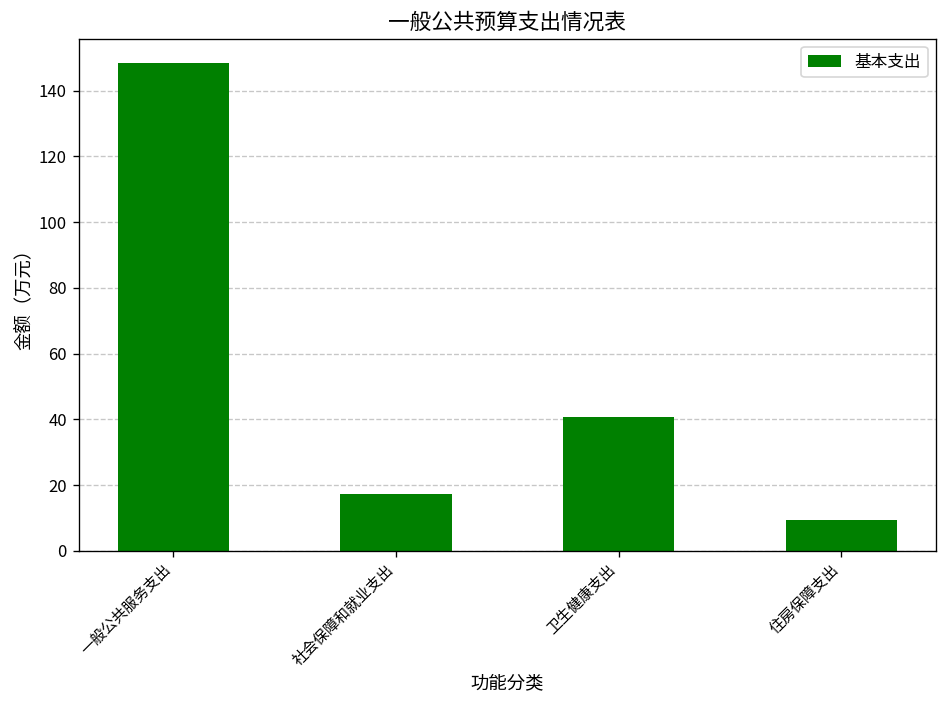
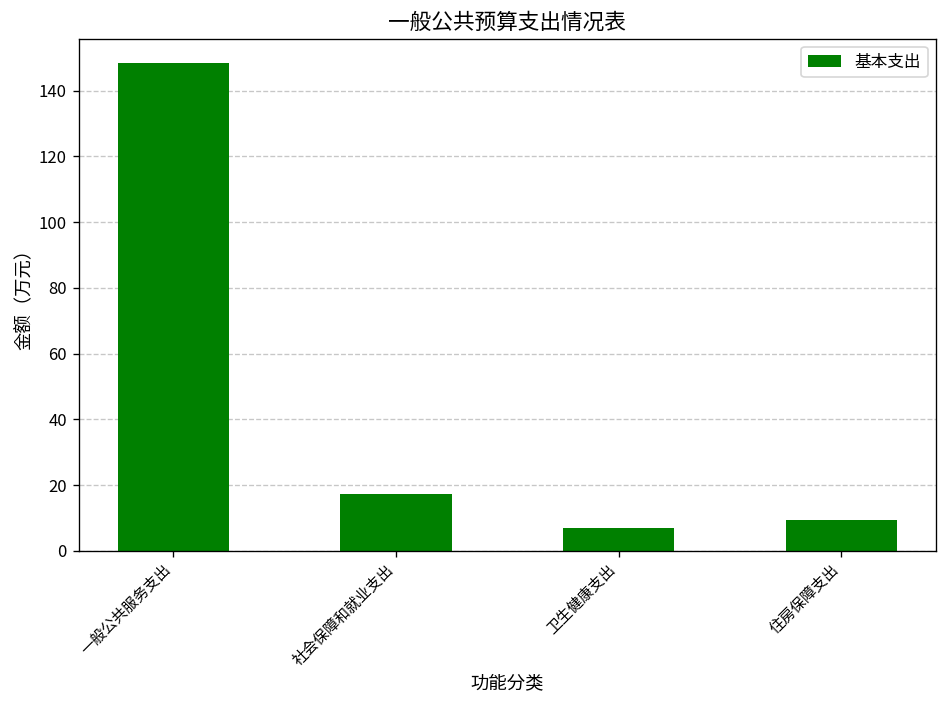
卫生健康支出: 41 -> 7
